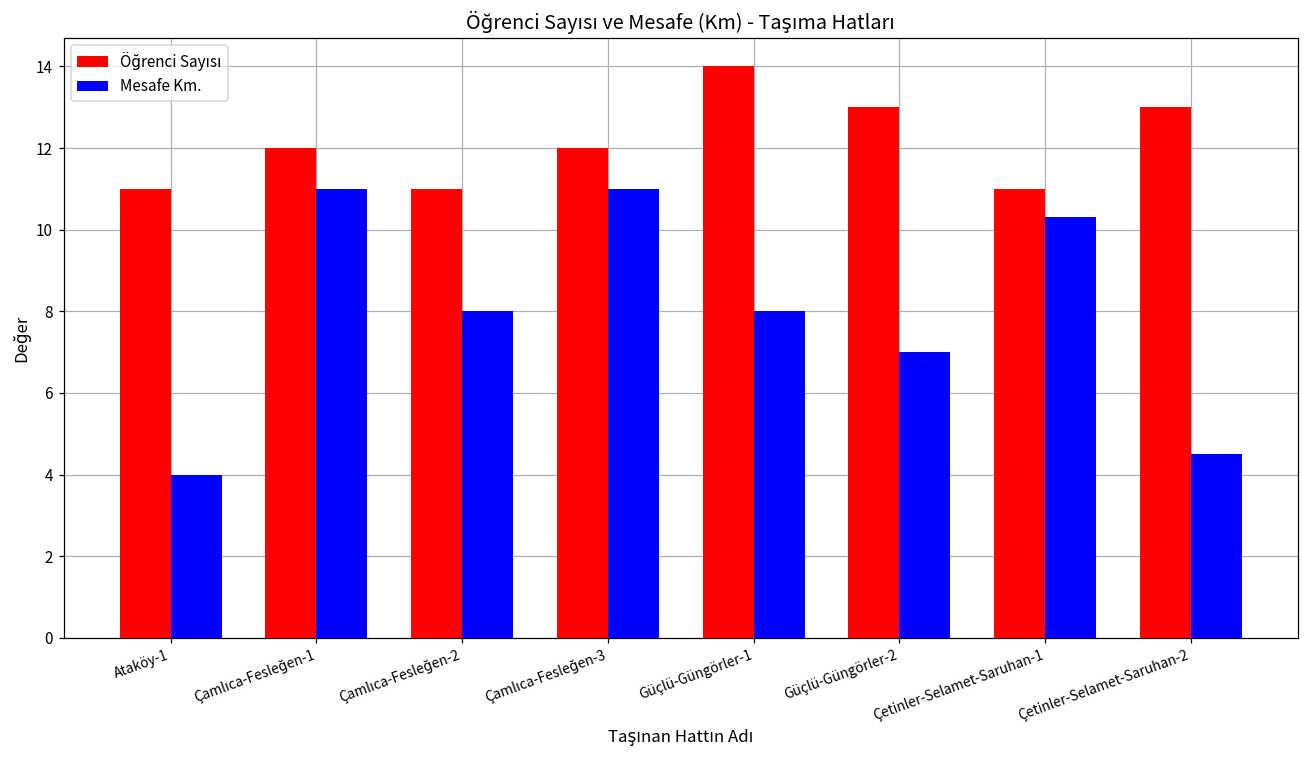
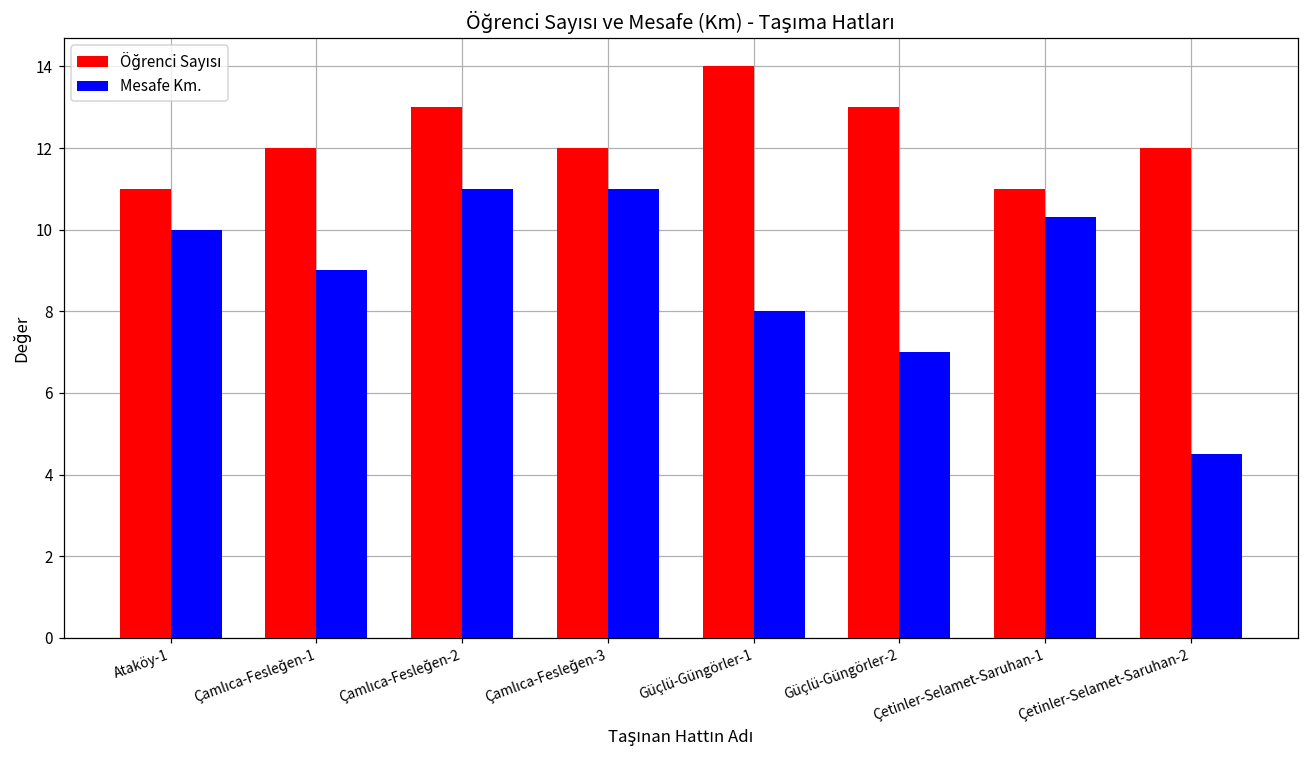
Mesafe Km., Ataköy-1: 4 -> 10
Mesafe Km., Çamlıca-Fesleğen-1: 11 -> 9
Öğrenci Sayısı, Çamlıca-Fesleğen-2: 11 -> 13
Mesafe Km., Çamlıca-Fesleğen-2: 8 -> 11
Öğrenci Sayısı, Çetinler-Selamet-Saruhan-2: 13 -> 12
